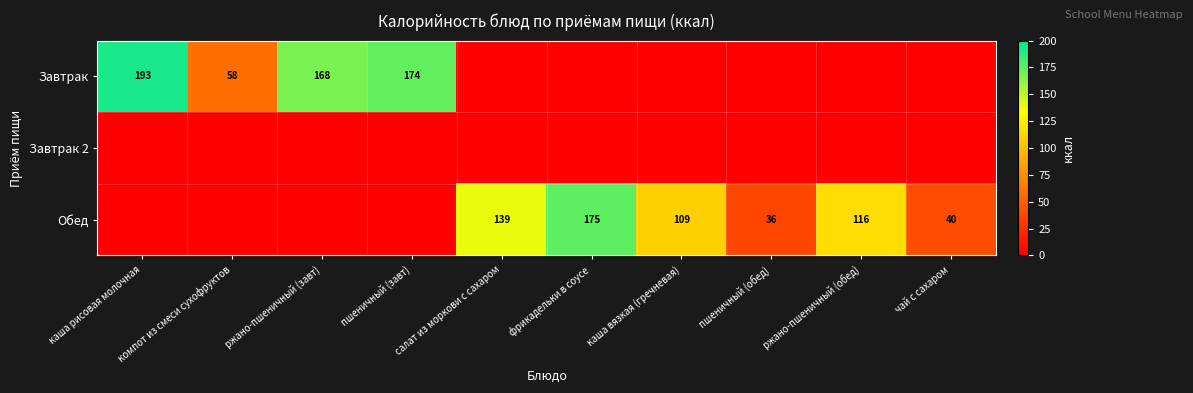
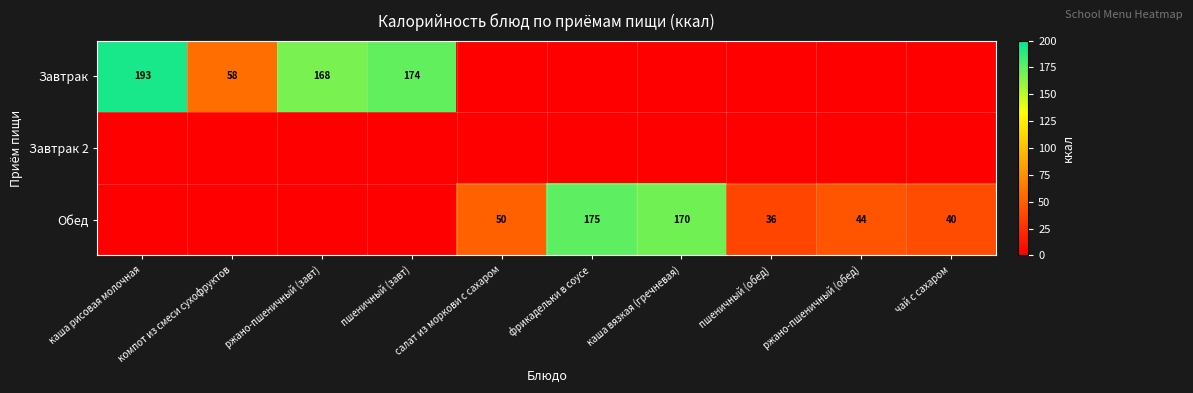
Обед, салат из моркови с сахаром: 139 -> 50
Обед, каша вязкая (гречневая): 109 -> 170
Обед, ржано-пшеничный (обед): 116 -> 44
